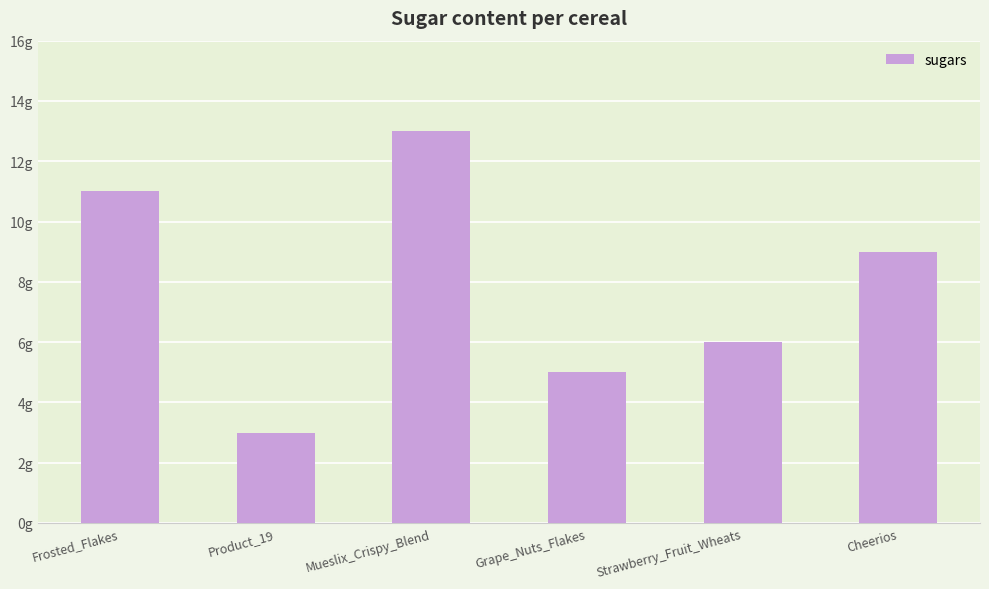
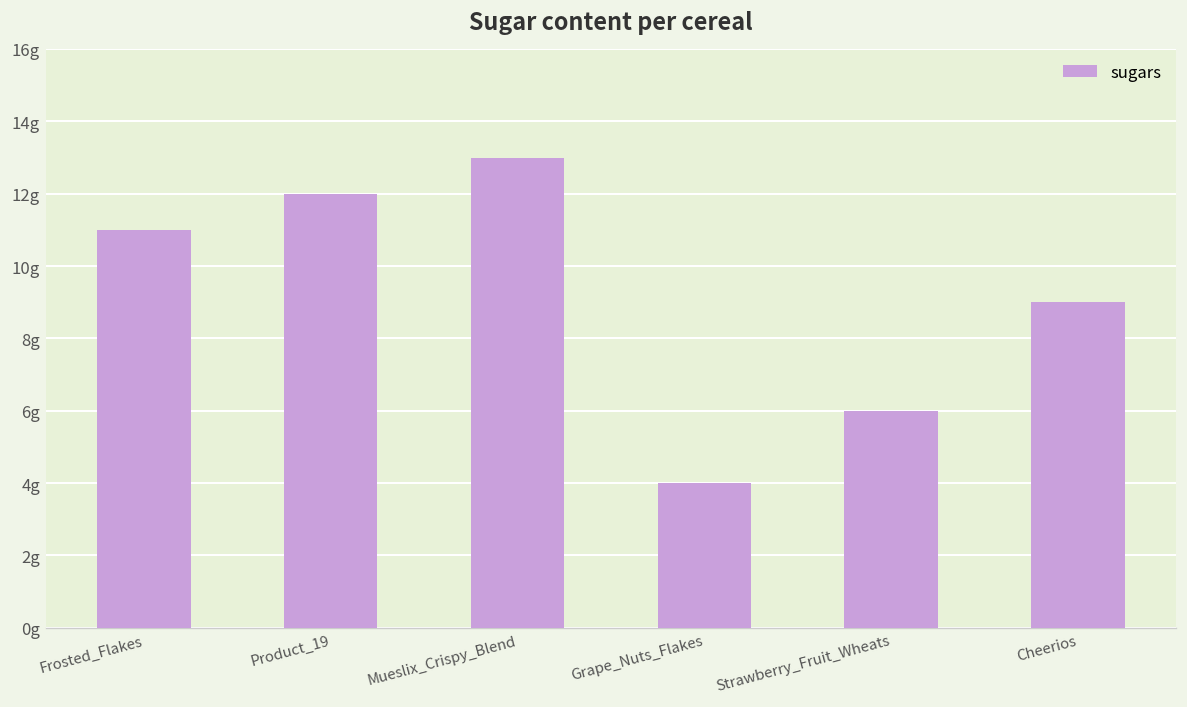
Product_19: 3g -> 12g
Grape_Nuts_Flakes: 5g -> 4g
